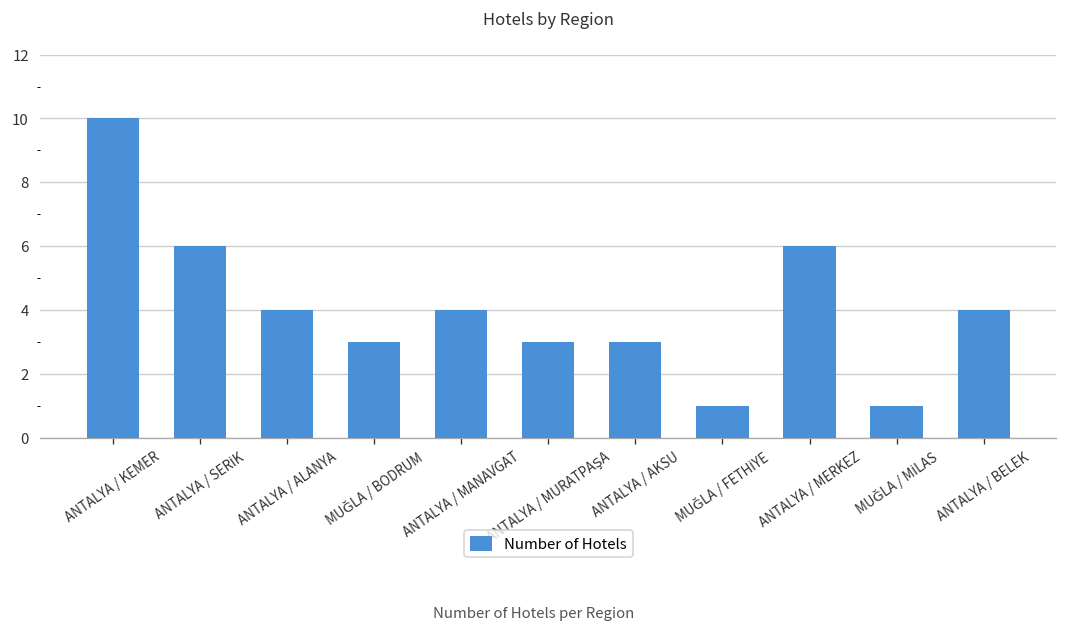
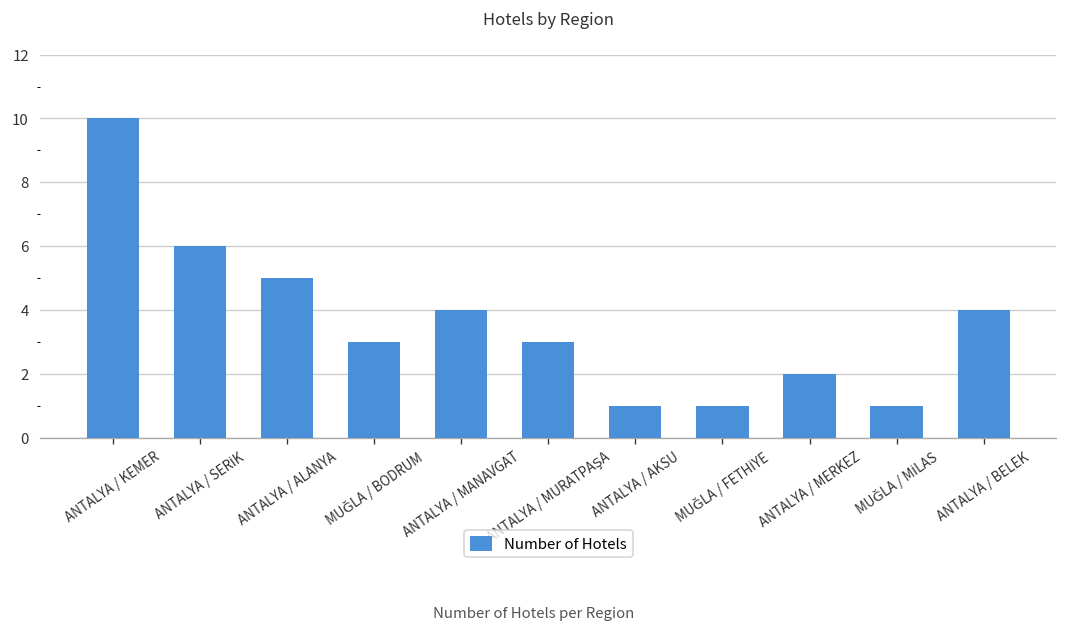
ANTALYA / ALANYA: 4 -> 5
ANTALYA / AKSU: 3 -> 1
ANTALYA / MERKEZ: 6 -> 2
